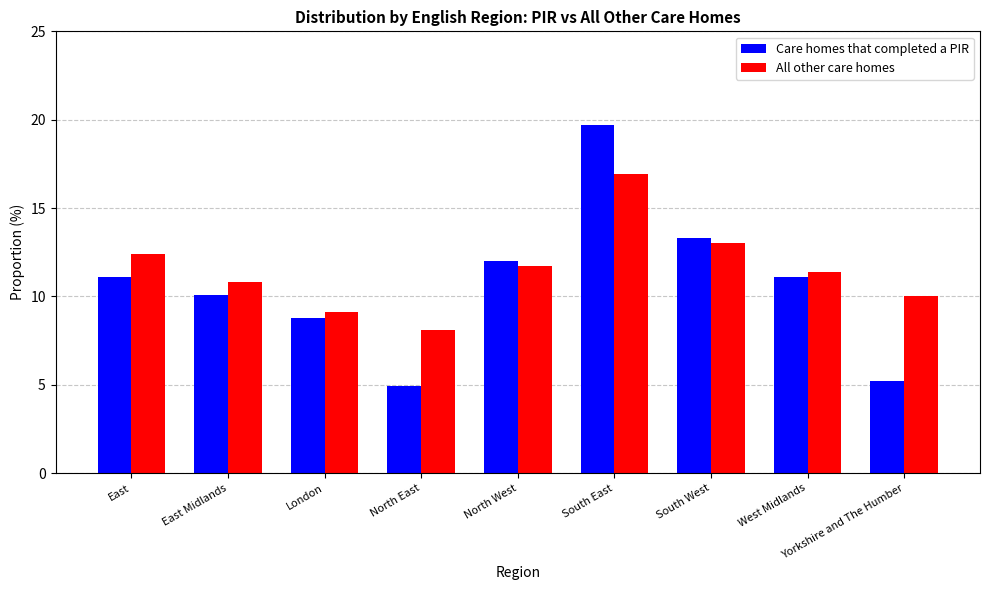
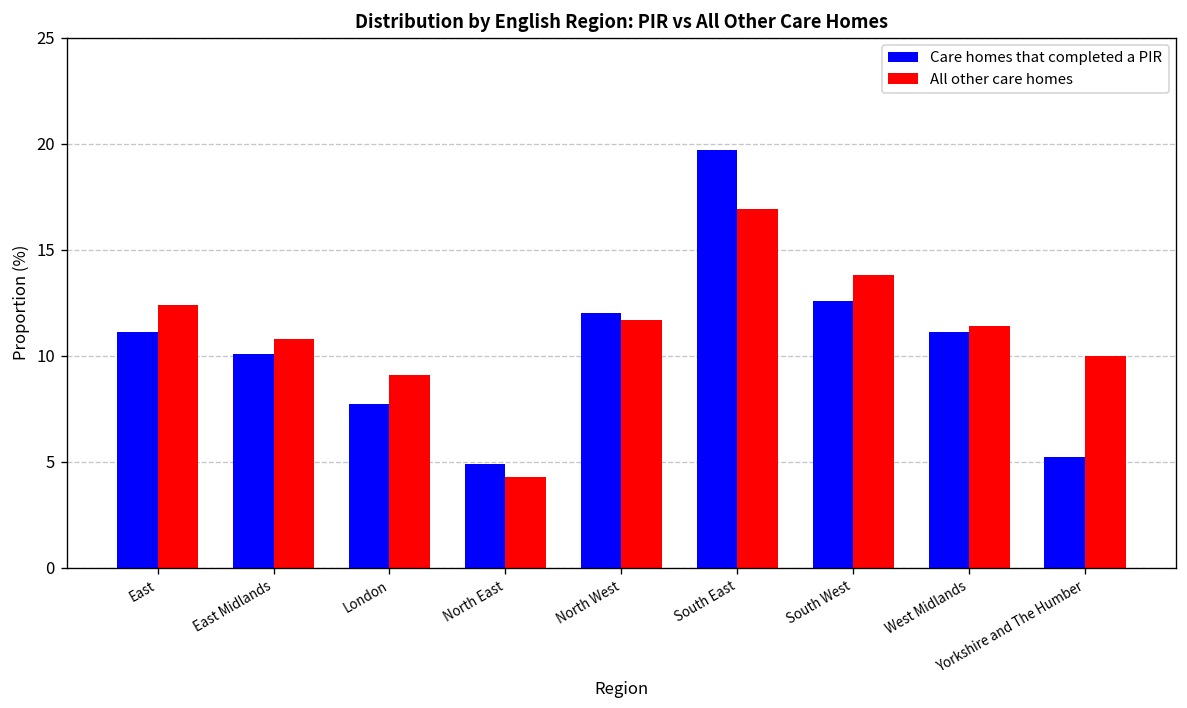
Care homes that completed a PIR, London: 8.8 -> 7.7
All other care homes, North East: 8.1 -> 4.3
Care homes that completed a PIR, South West: 13.3 -> 12.6
All other care homes, South West: 13.0 -> 13.8
